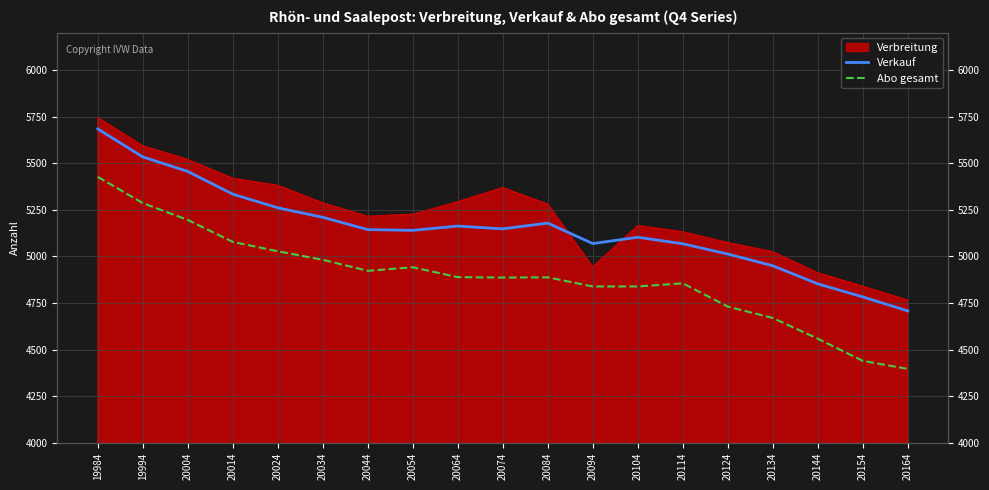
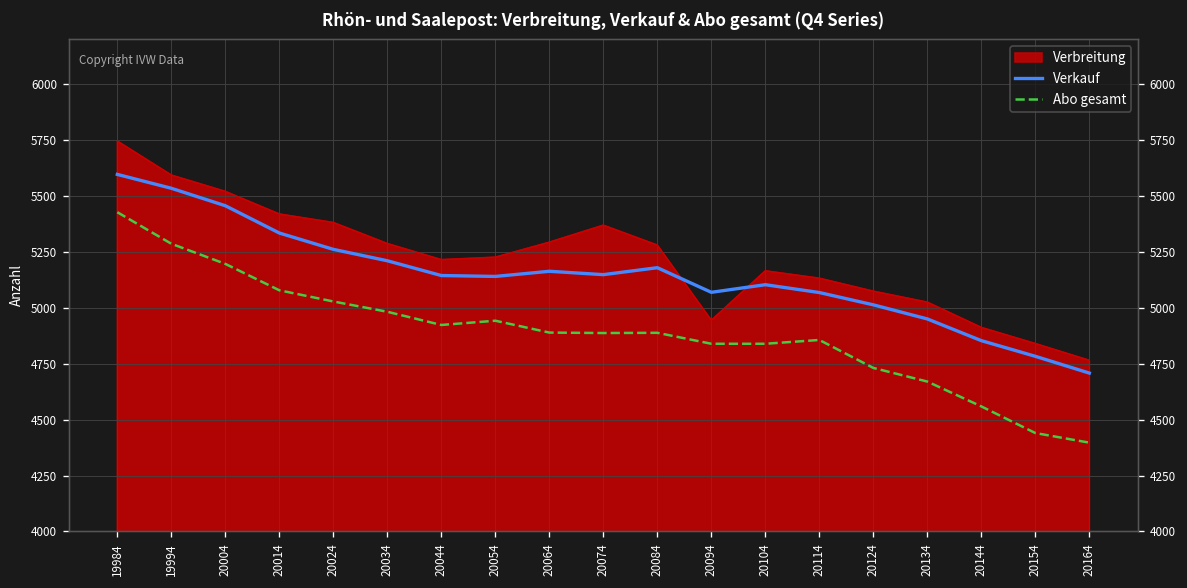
Verkauf, 19984: 5680 -> 5600
